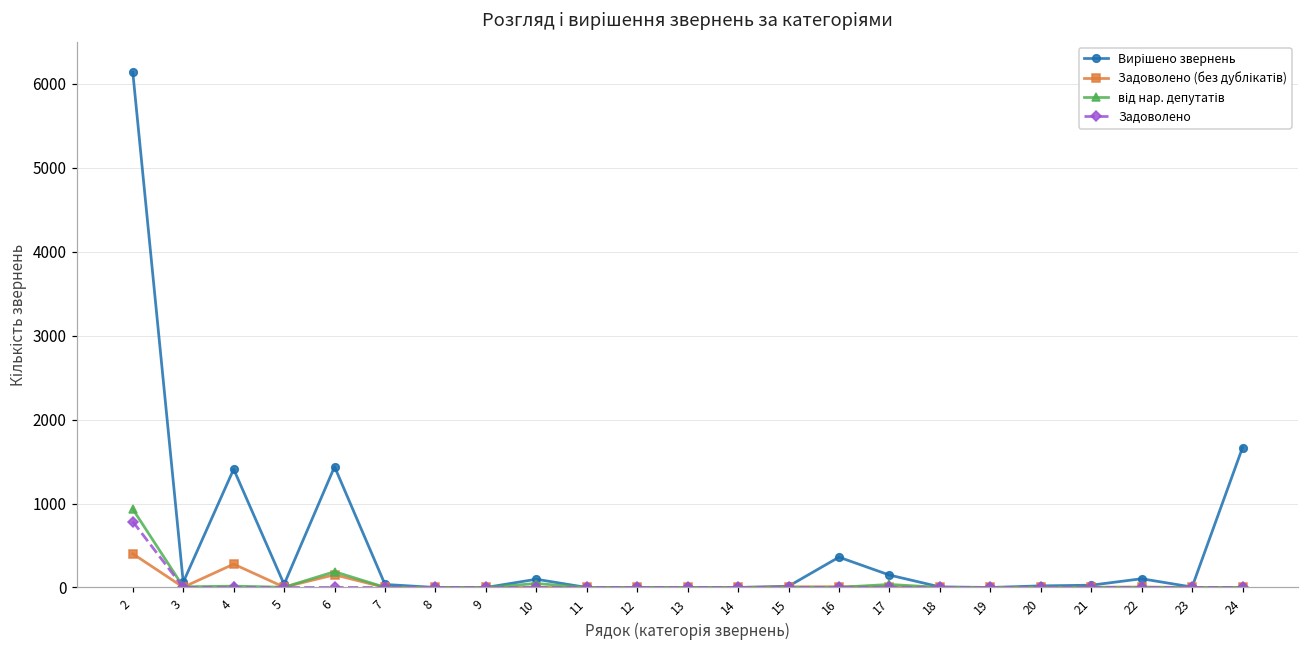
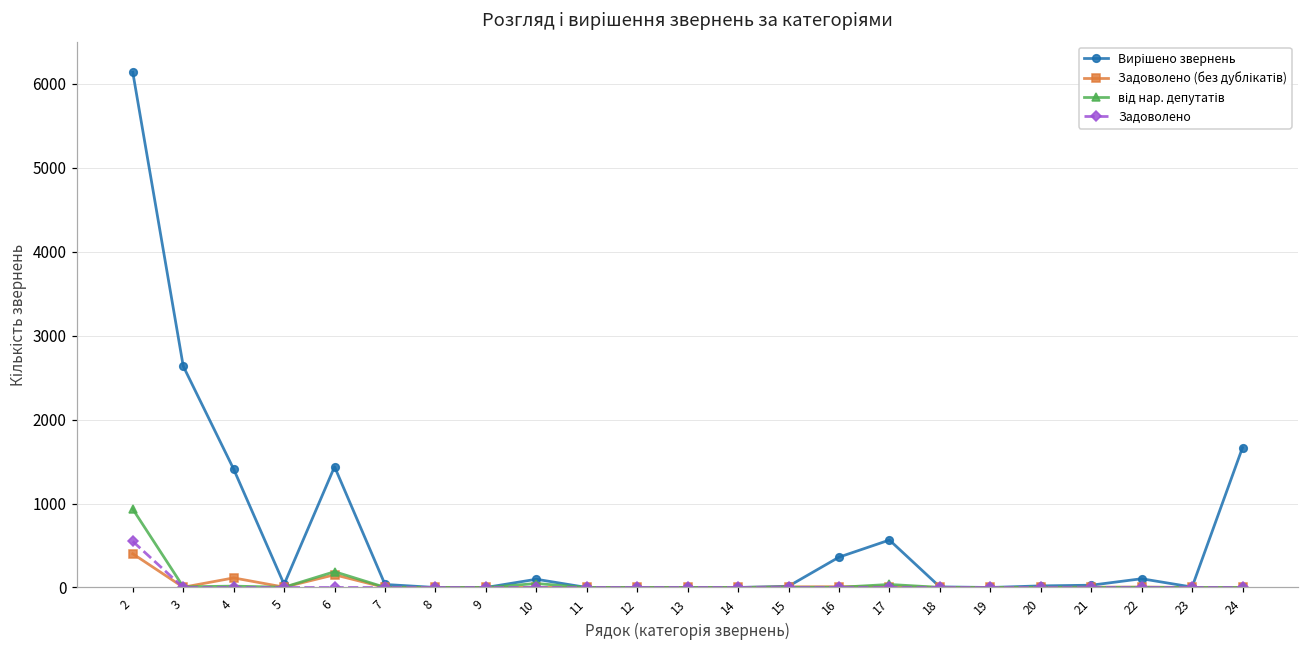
Задоволено, 2: 800 -> 500
Вирішено звернень, 3: 100 -> 2600
Задоволено (без дублікатів), 4: 300 -> 100
Вирішено звернень, 17: 100 -> 600
